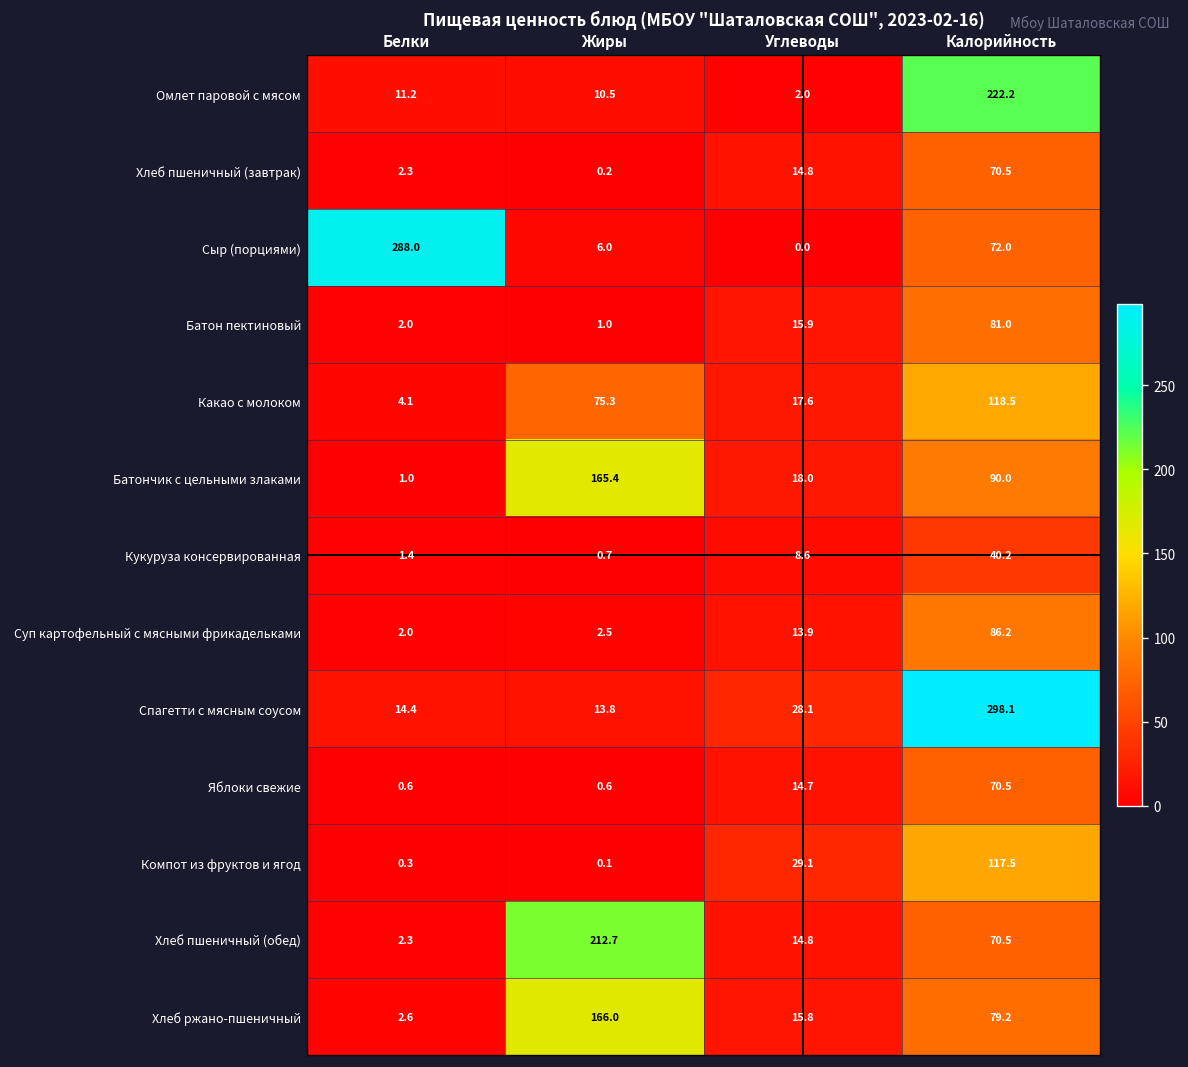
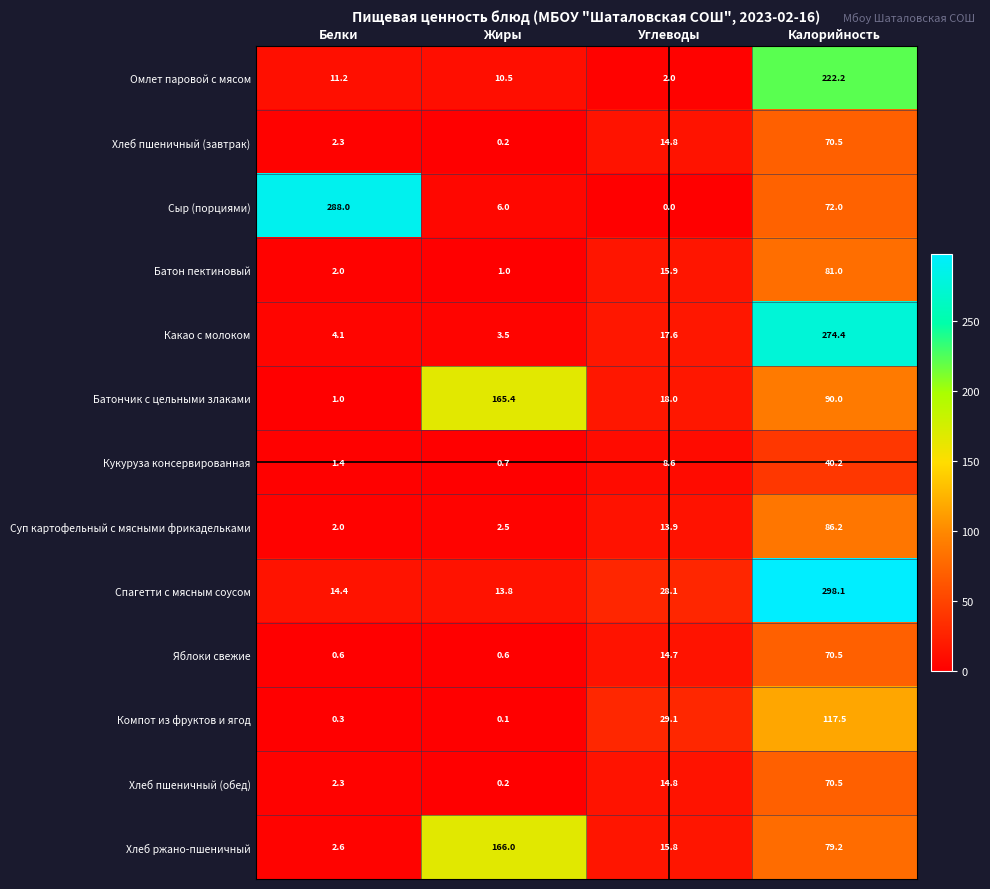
Какао с молоком, Жиры: 75.3 -> 3.5
Какао с молоком, Калорийность: 118.5 -> 274.4
Хлеб пшеничный (обед), Жиры: 212.7 -> 0.2
